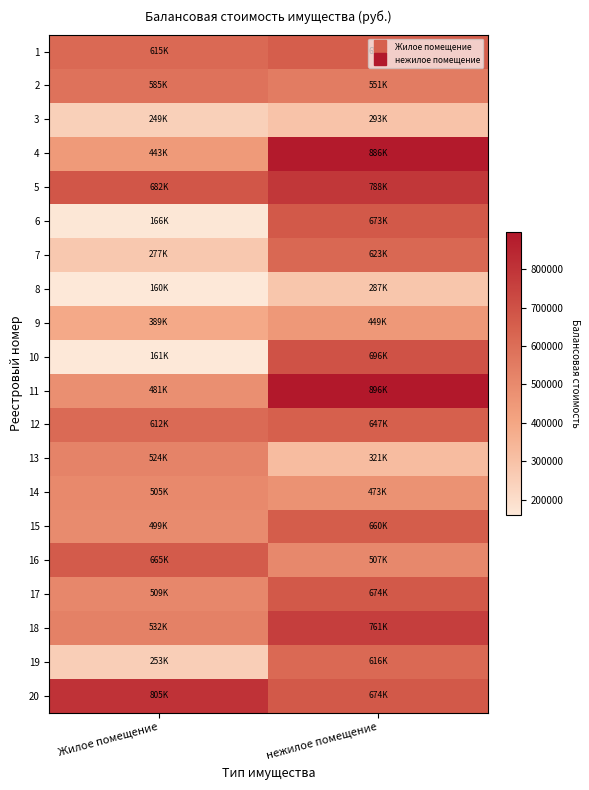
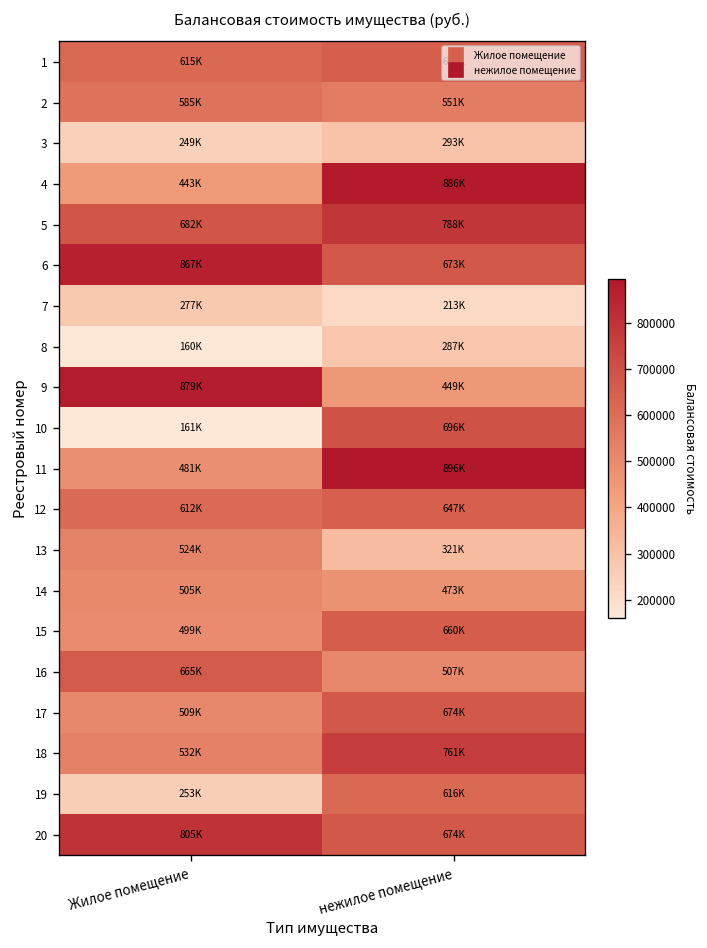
6, Жилое помещение: 166K -> 867K
7, нежилое помещение: 623K -> 213K
9, Жилое помещение: 389K -> 879K
